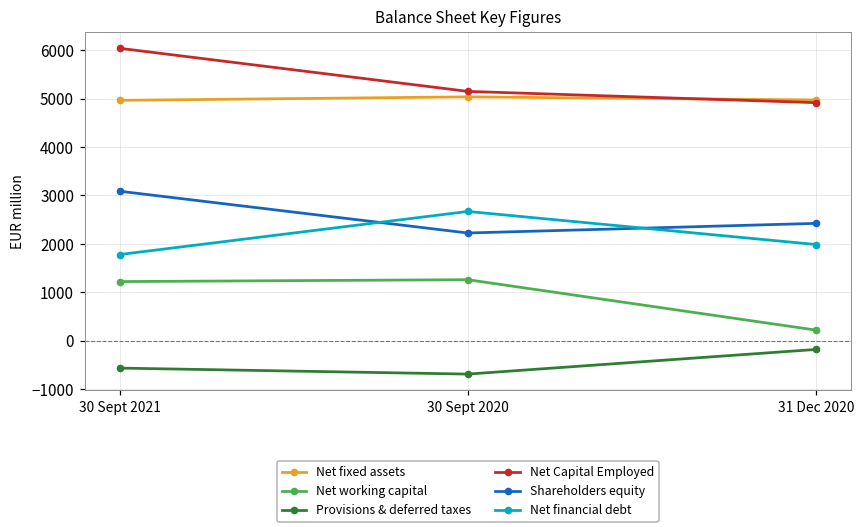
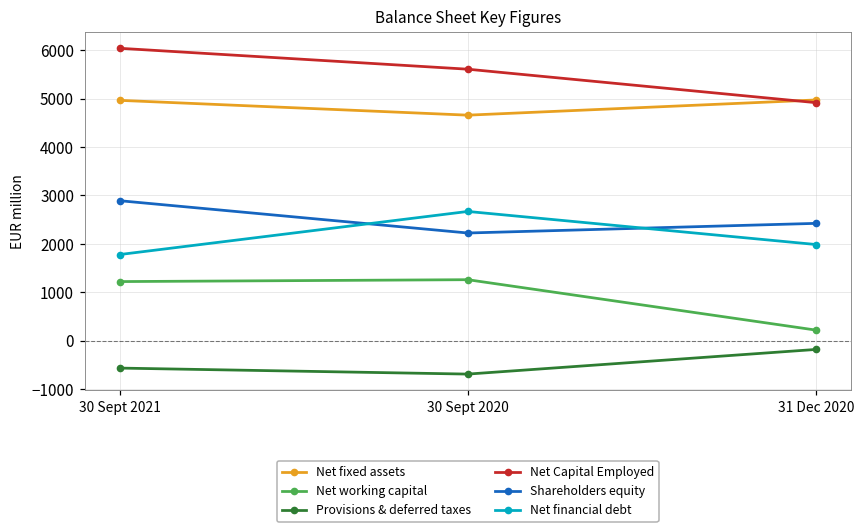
Shareholders equity, 30 Sept 2021: 3100 -> 2900
Net fixed assets, 30 Sept 2020: 5000 -> 4700
Net Capital Employed, 30 Sept 2020: 5100 -> 5600
